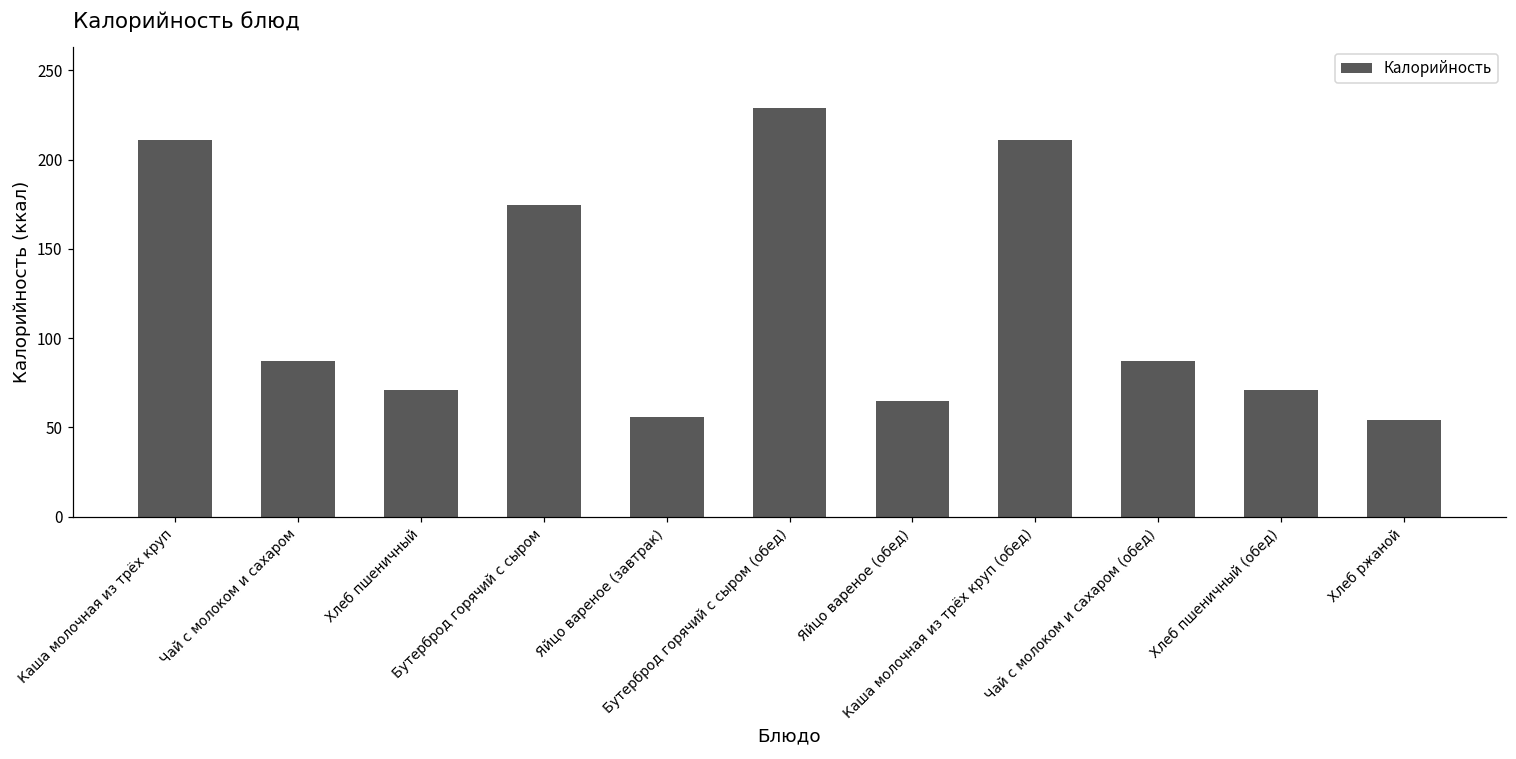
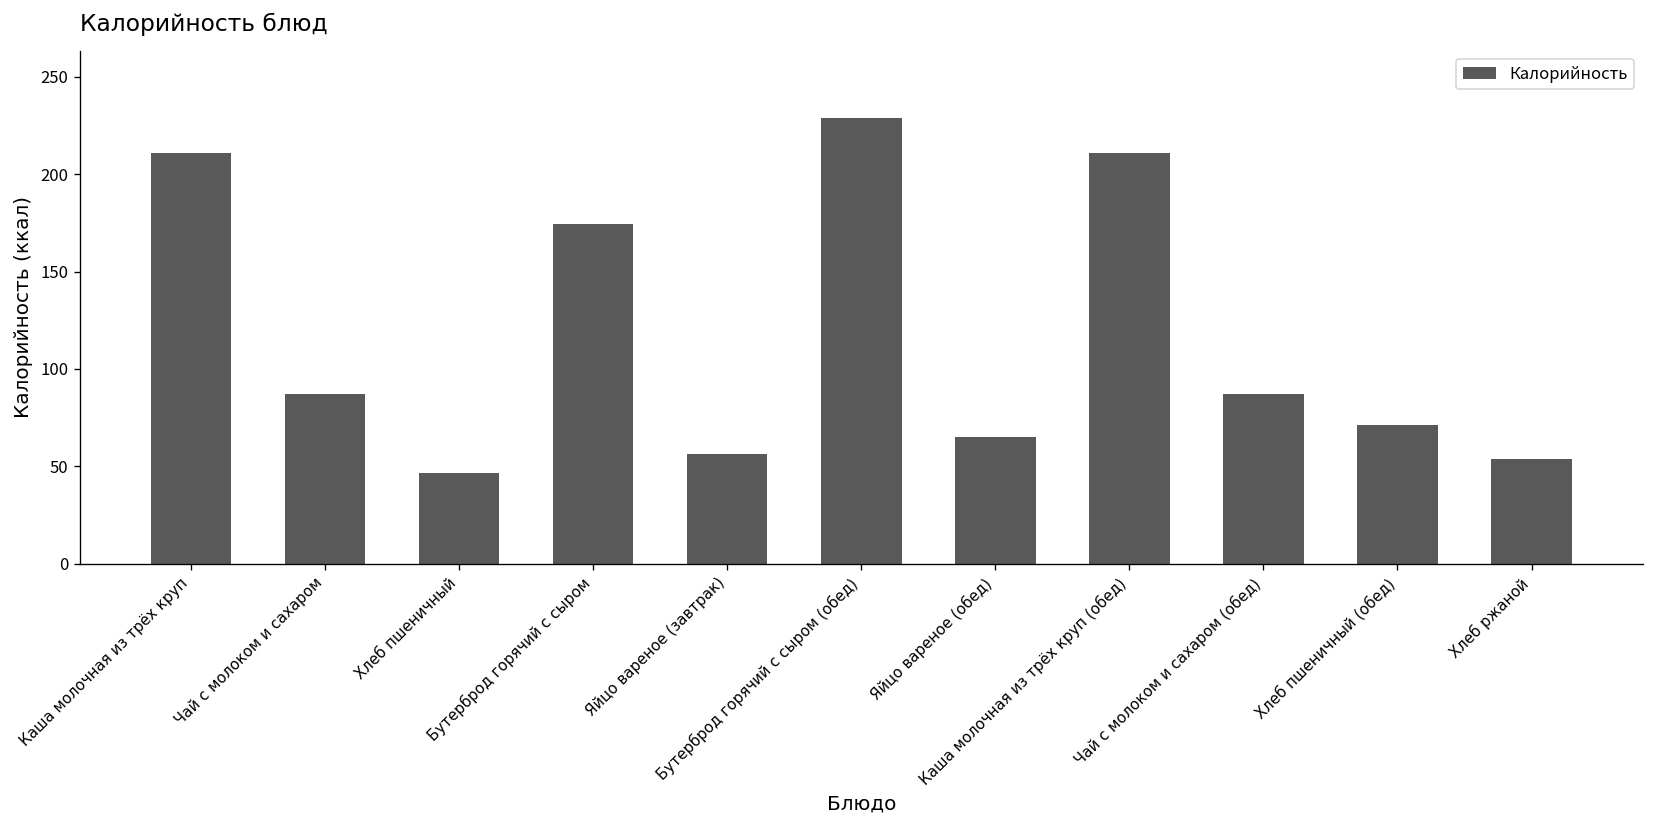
Хлеб пшеничный: 71 -> 46
